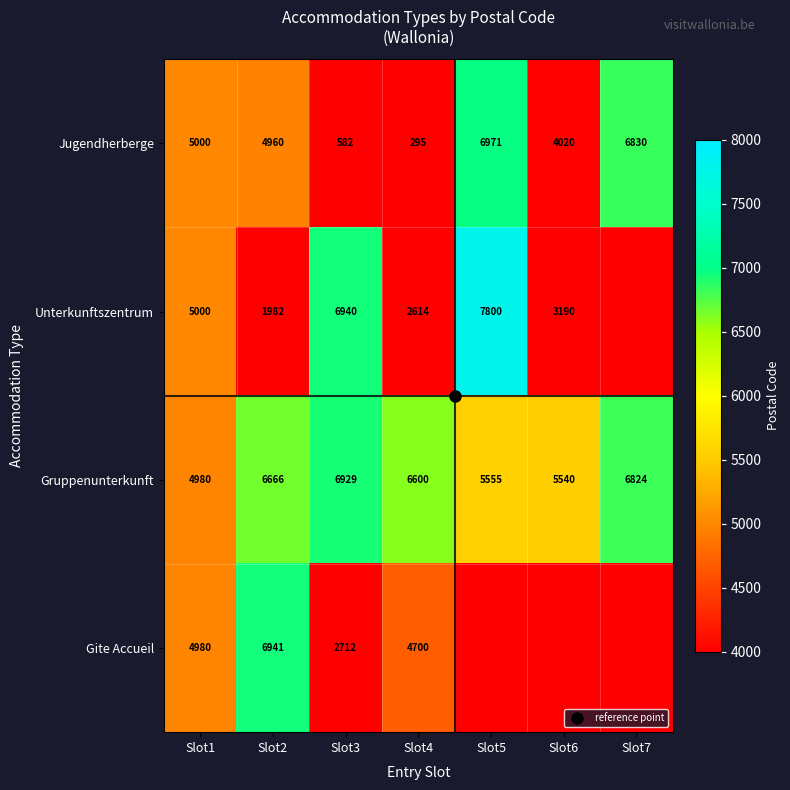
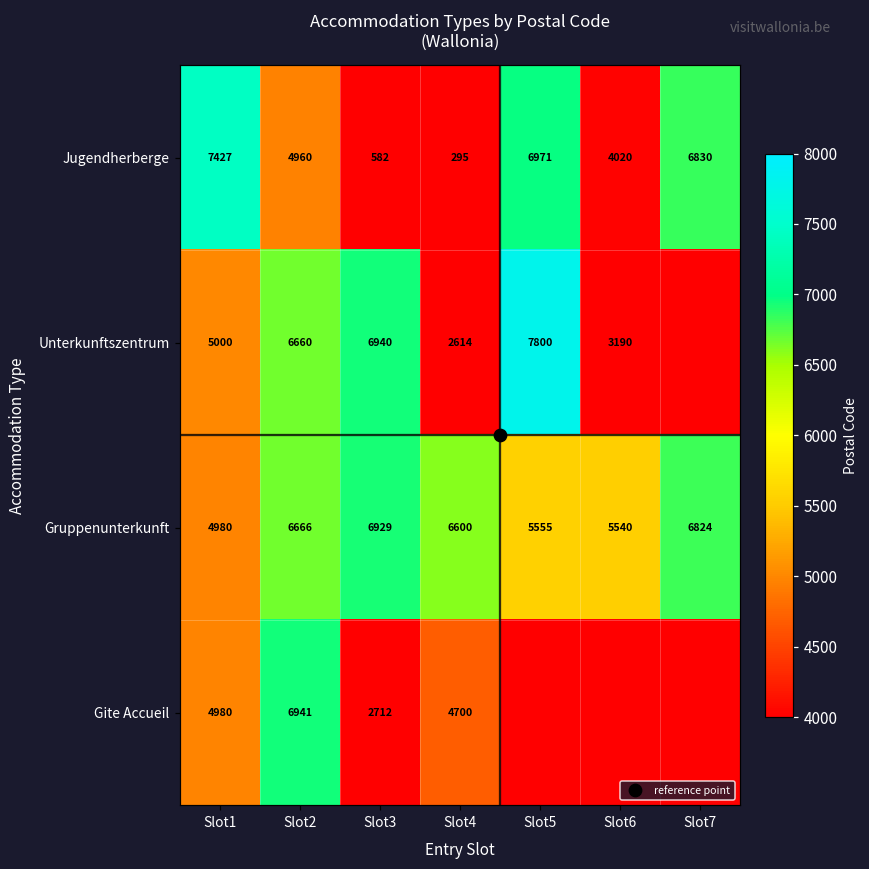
Jugendherberge, Slot1: 5000 -> 7427
Unterkunftszentrum, Slot2: 1982 -> 6660
